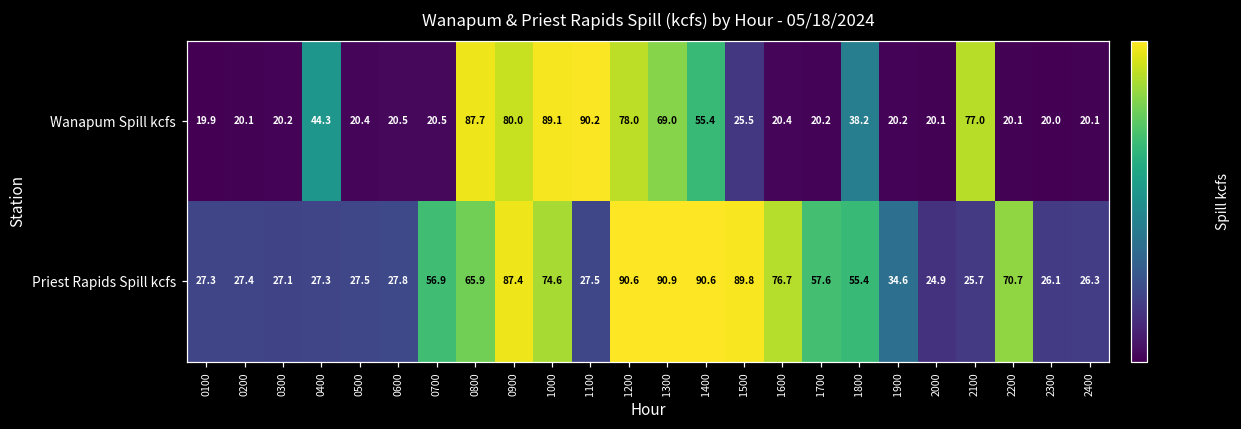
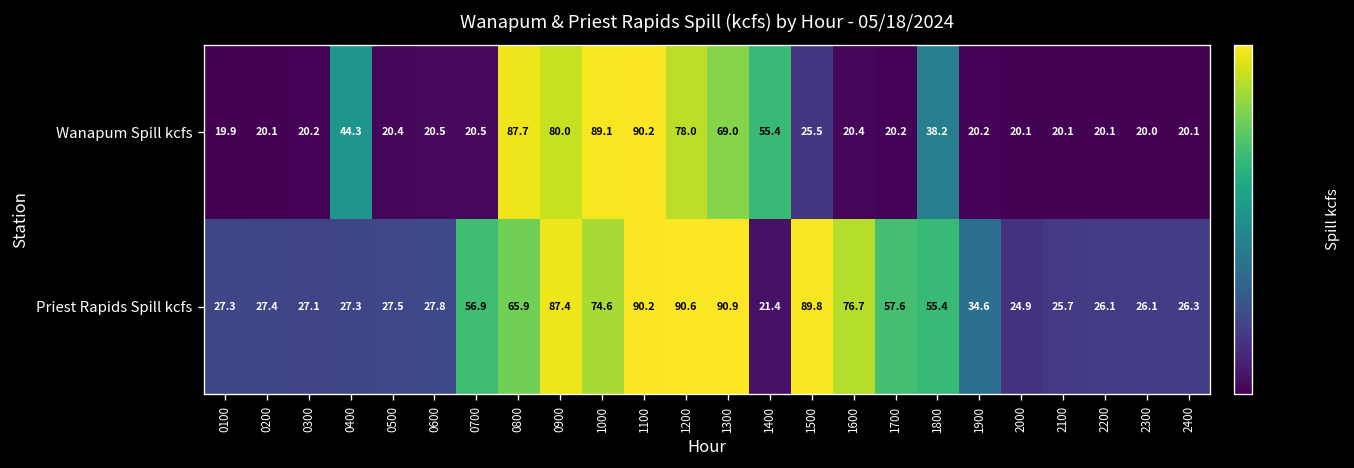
Wanapum Spill kcfs, 2100: 77.0 -> 20.1
Priest Rapids Spill kcfs, 1100: 27.5 -> 90.2
Priest Rapids Spill kcfs, 1400: 90.6 -> 21.4
Priest Rapids Spill kcfs, 2200: 70.7 -> 26.1
